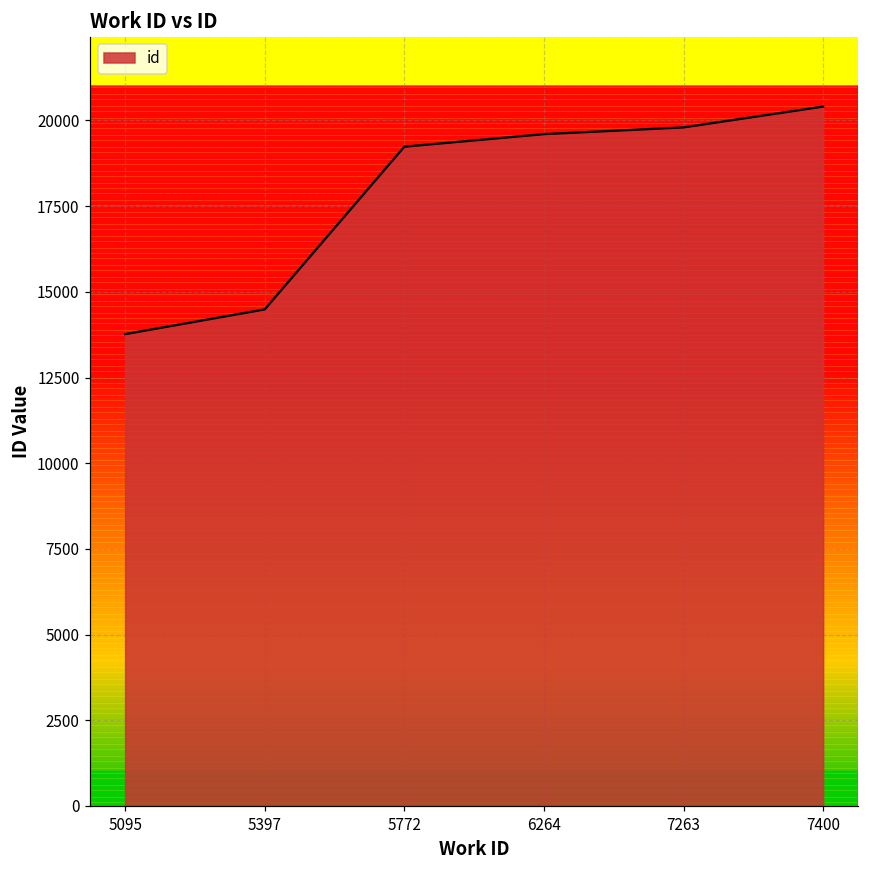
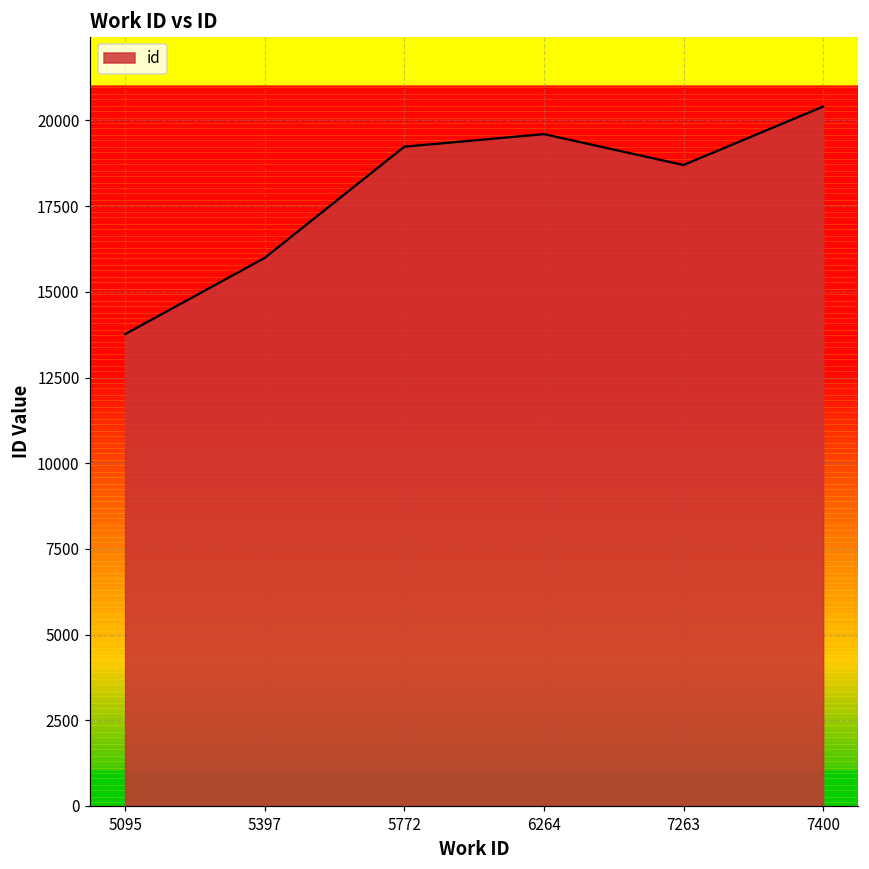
5397: 14500 -> 16000
7263: 19800 -> 18700
